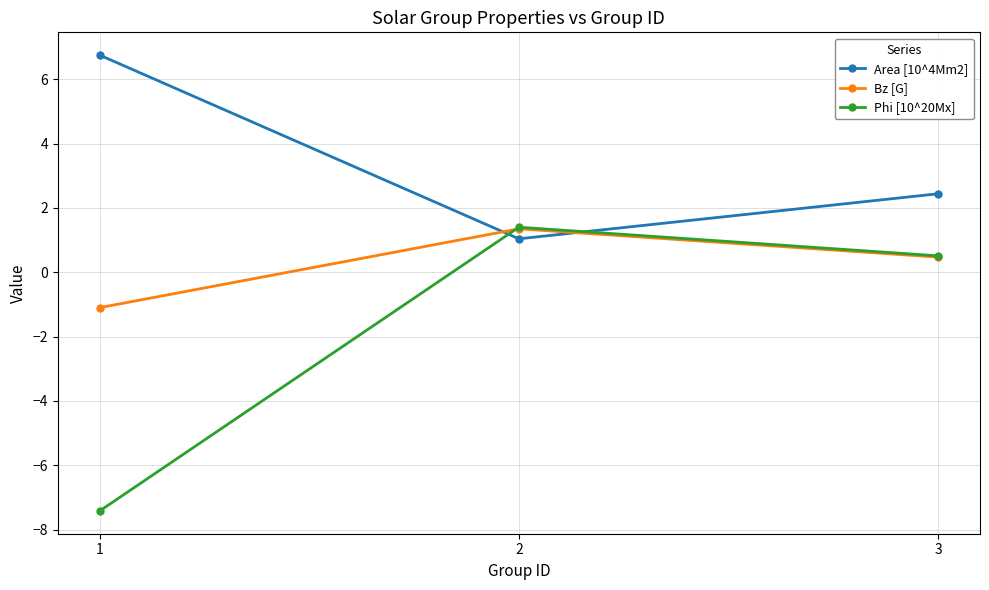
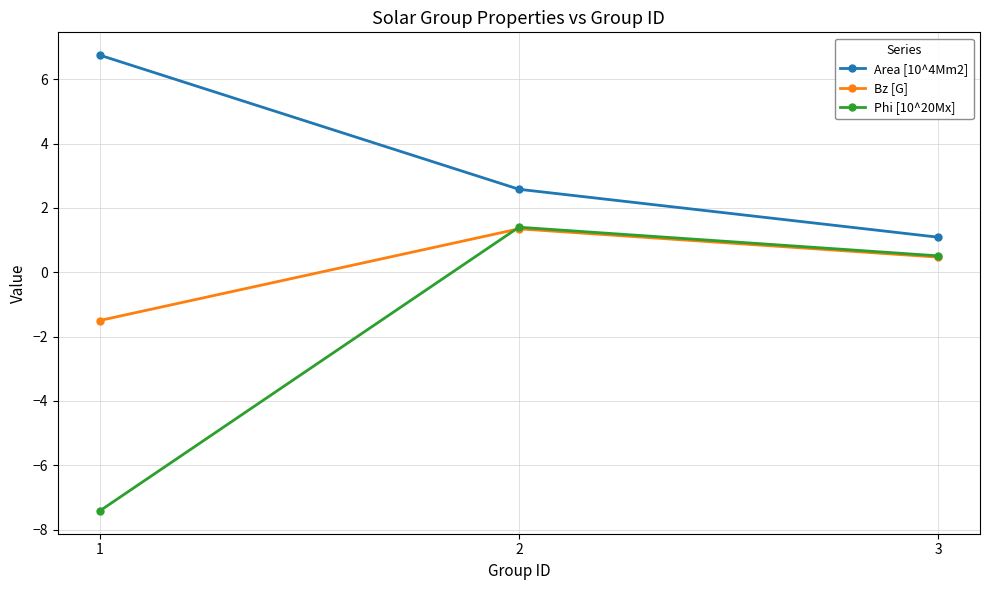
Bz [G], 1: -1.1 -> -1.5
Area [10^4Mm2], 2: 1.0 -> 2.6
Area [10^4Mm2], 3: 2.4 -> 1.1
